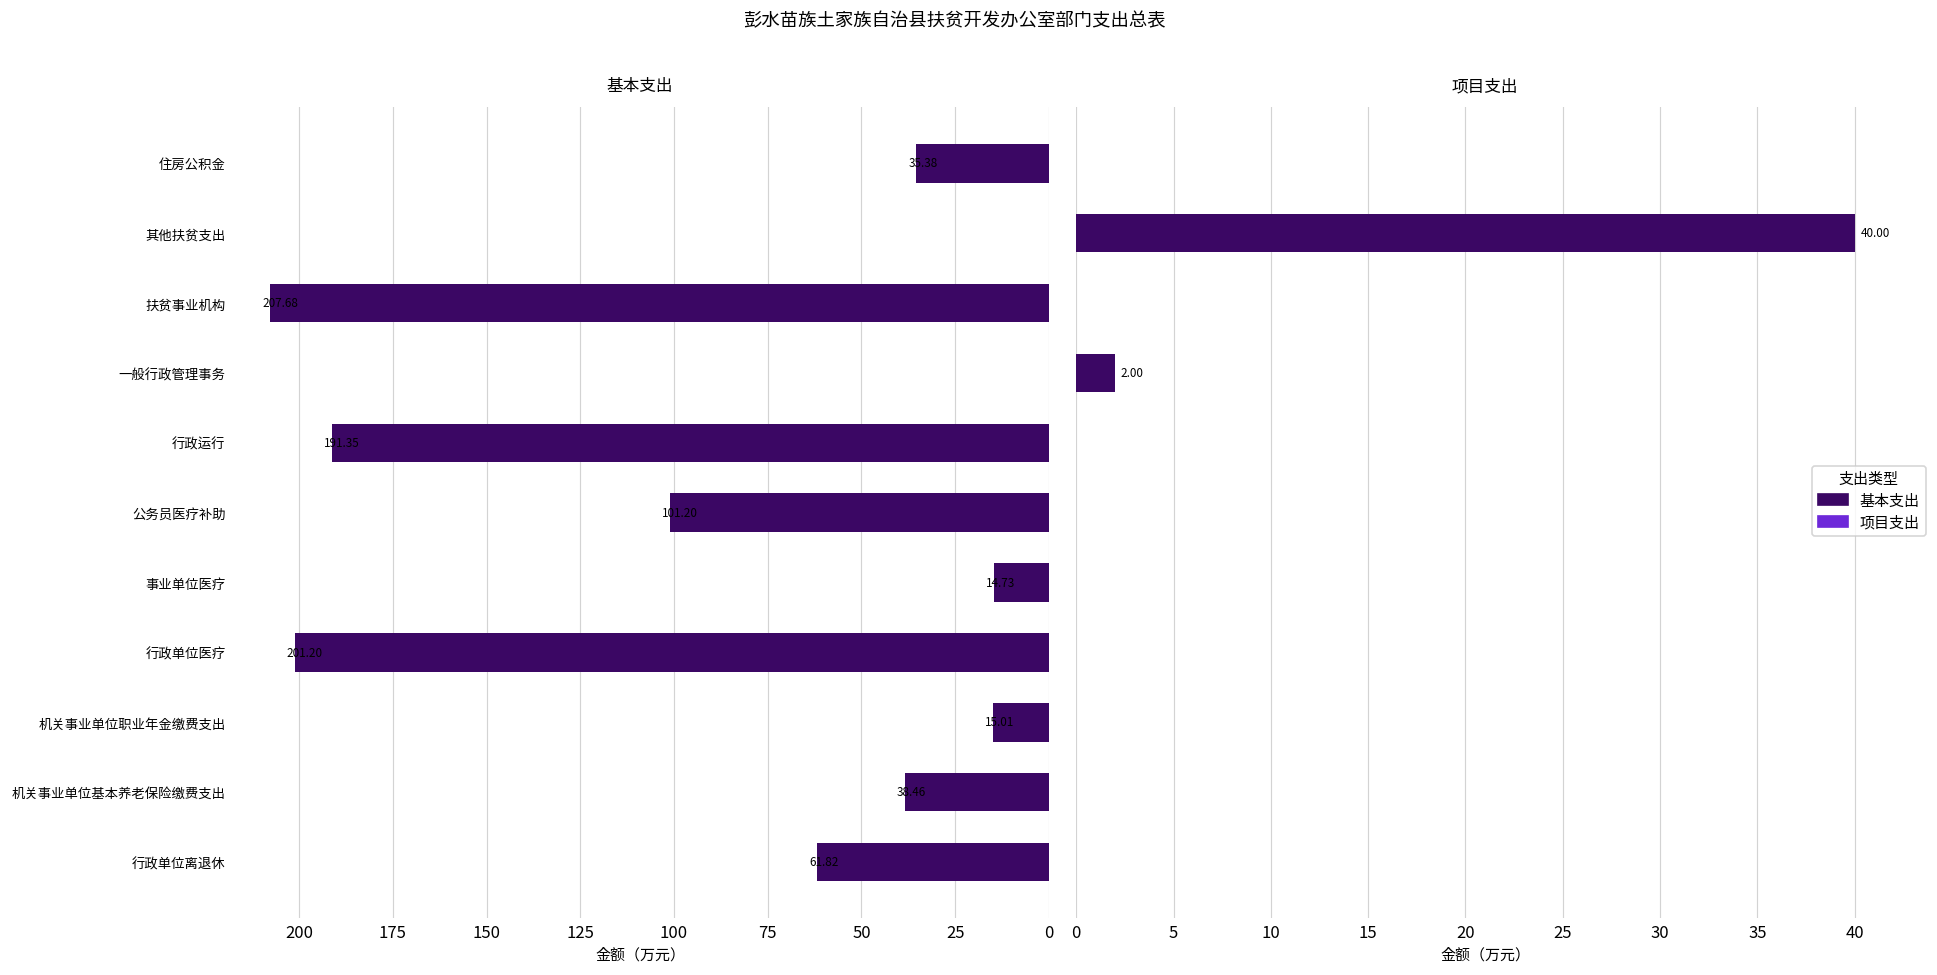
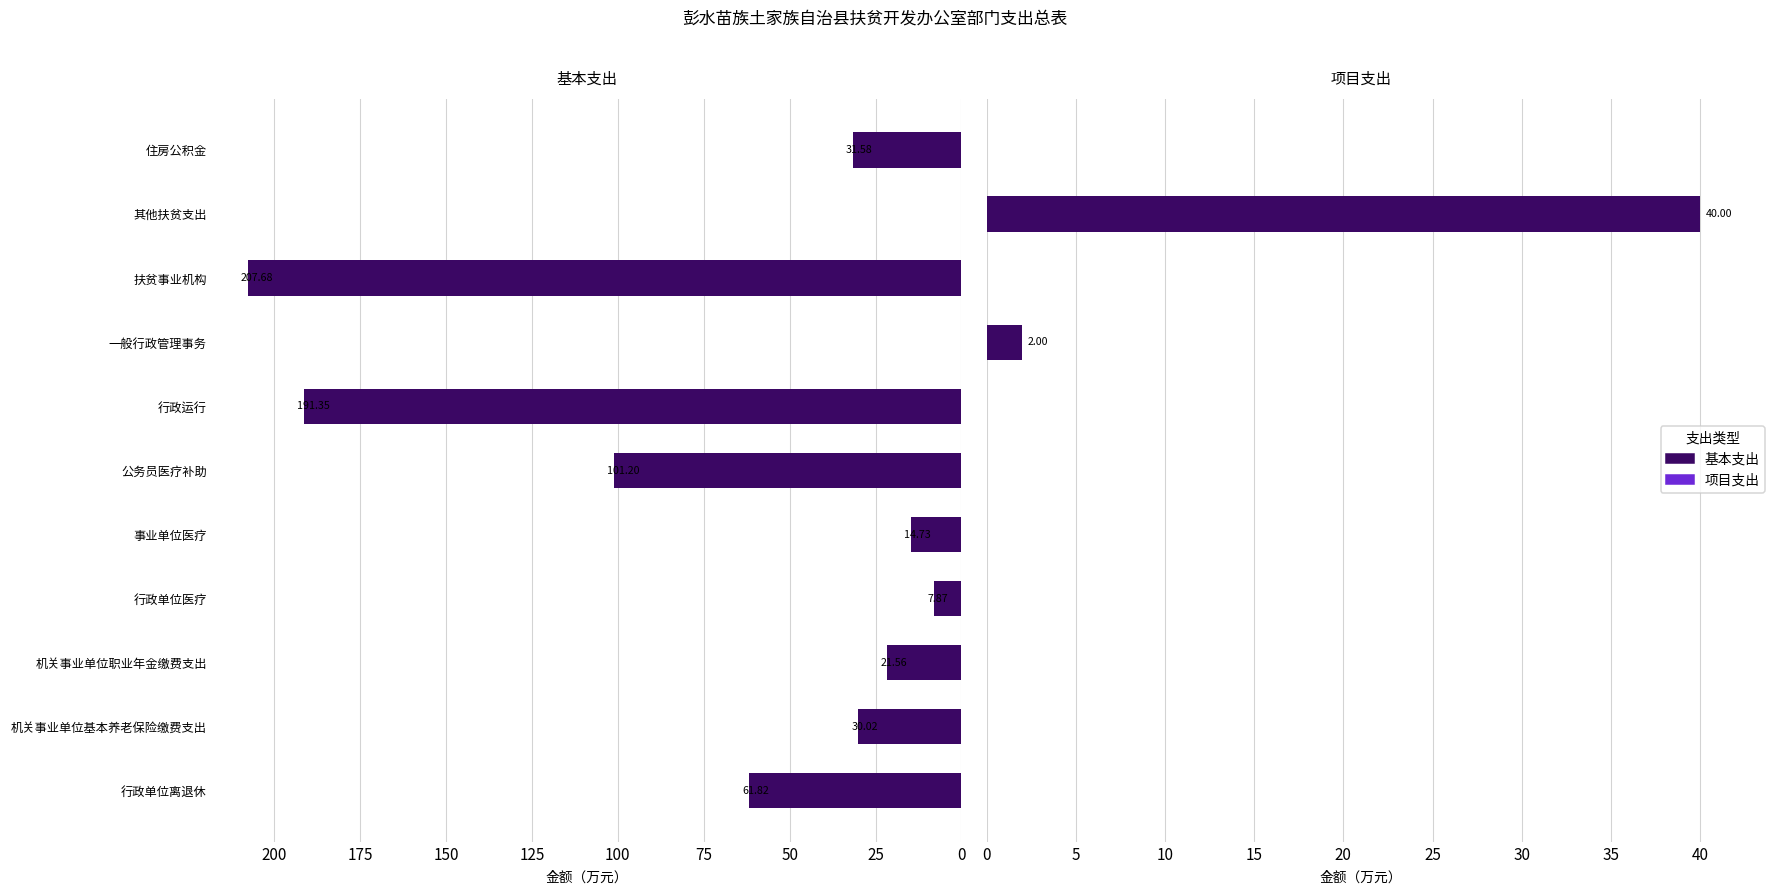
基本支出, 住房公积金: 35.38 -> 31.58
基本支出, 行政单位医疗: 201.20 -> 7.87
基本支出, 机关事业单位职业年金缴费支出: 15.01 -> 21.56
基本支出, 机关事业单位基本养老保险缴费支出: 38.46 -> 30.02
